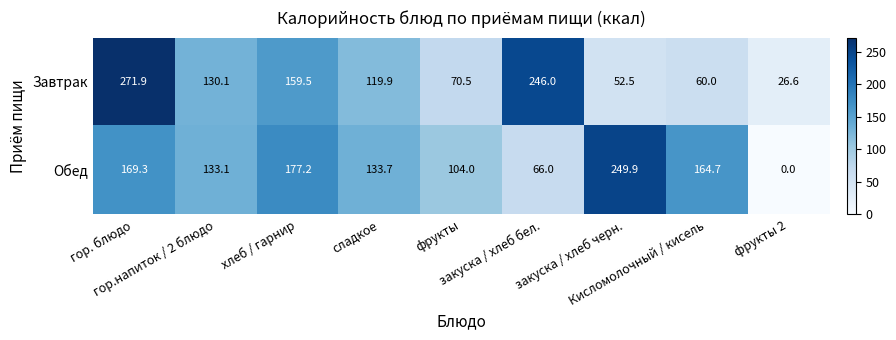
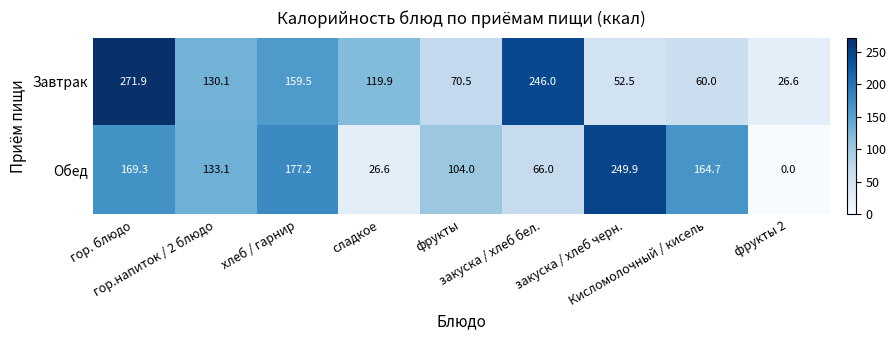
Обед, сладкое: 133.7 -> 26.6
